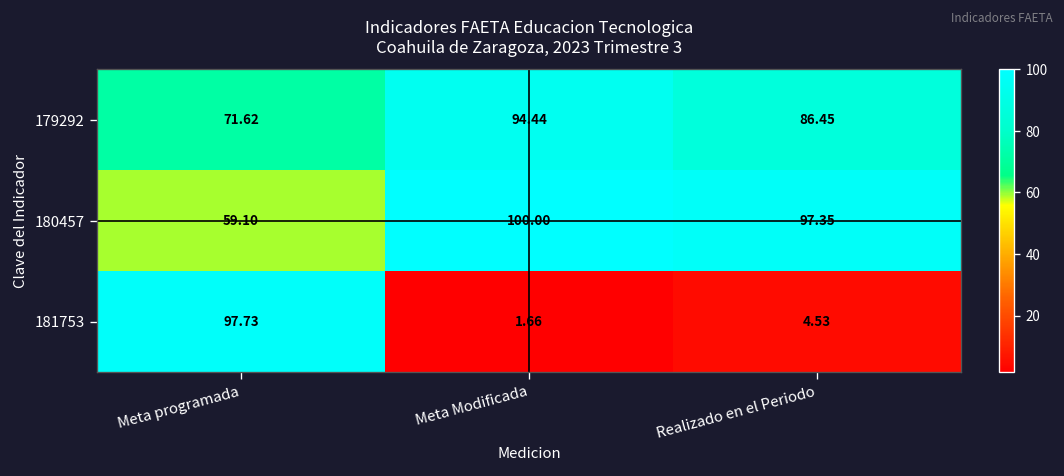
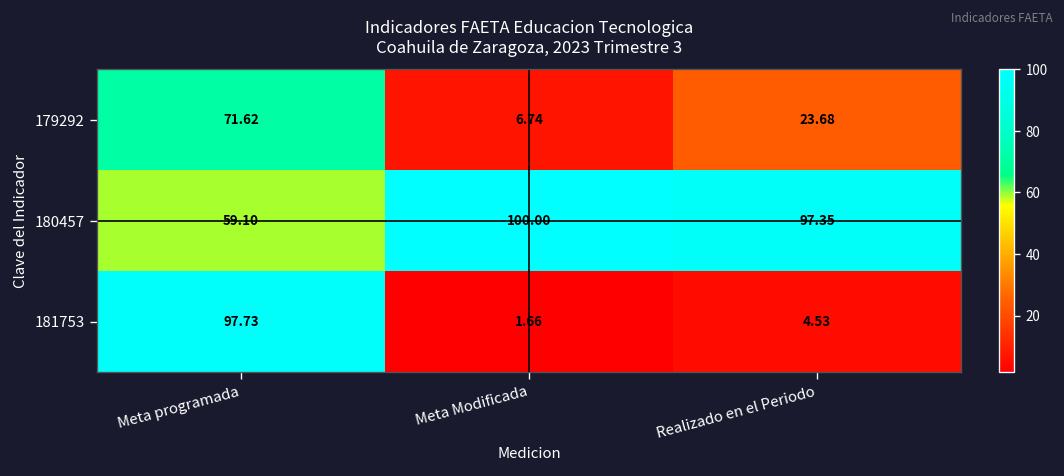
179292, Meta Modificada: 94.44 -> 6.74
179292, Realizado en el Periodo: 86.45 -> 23.68
